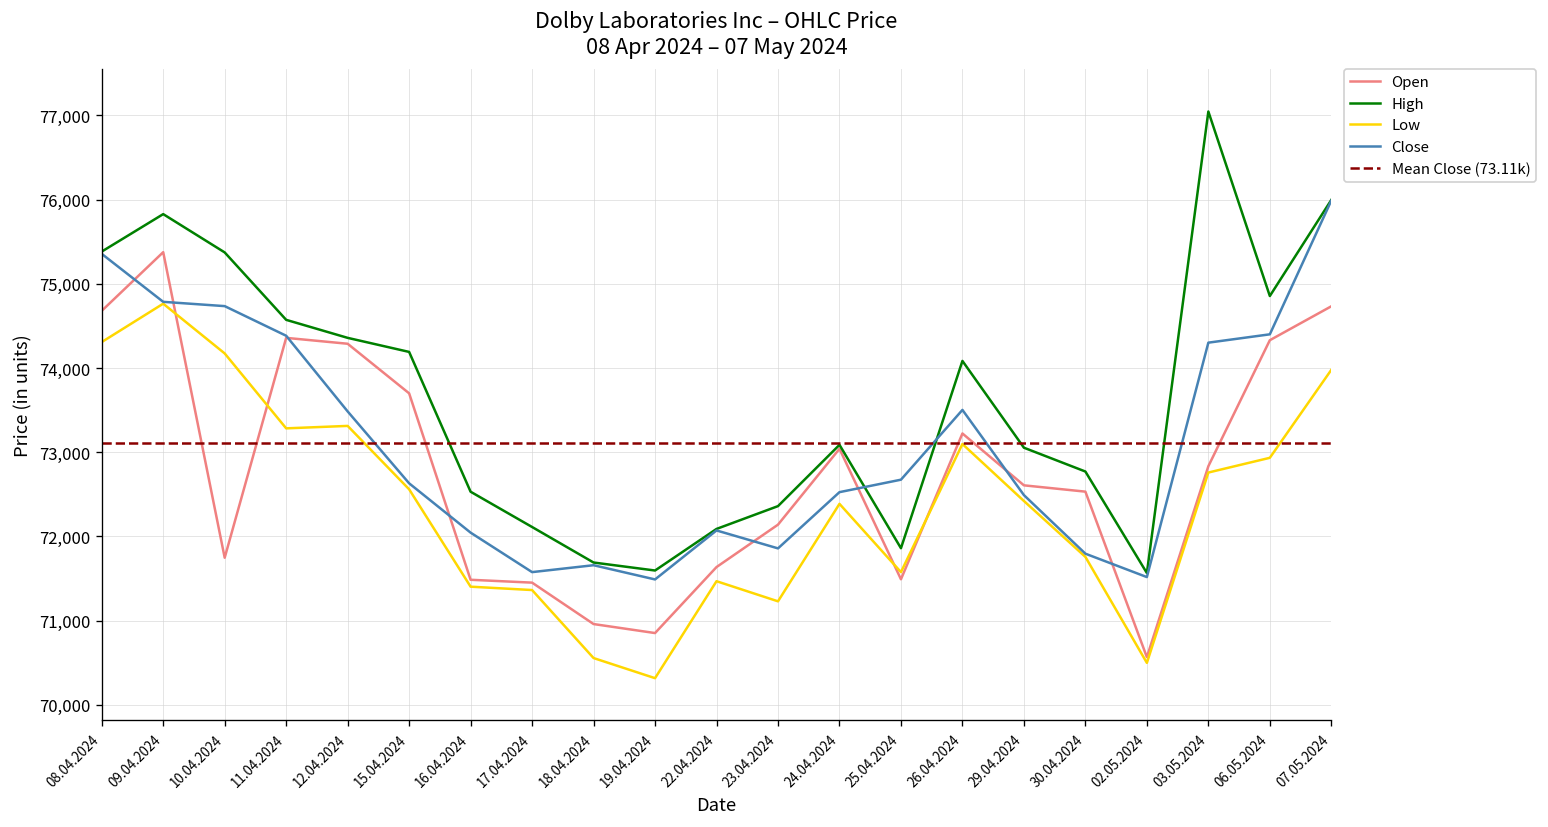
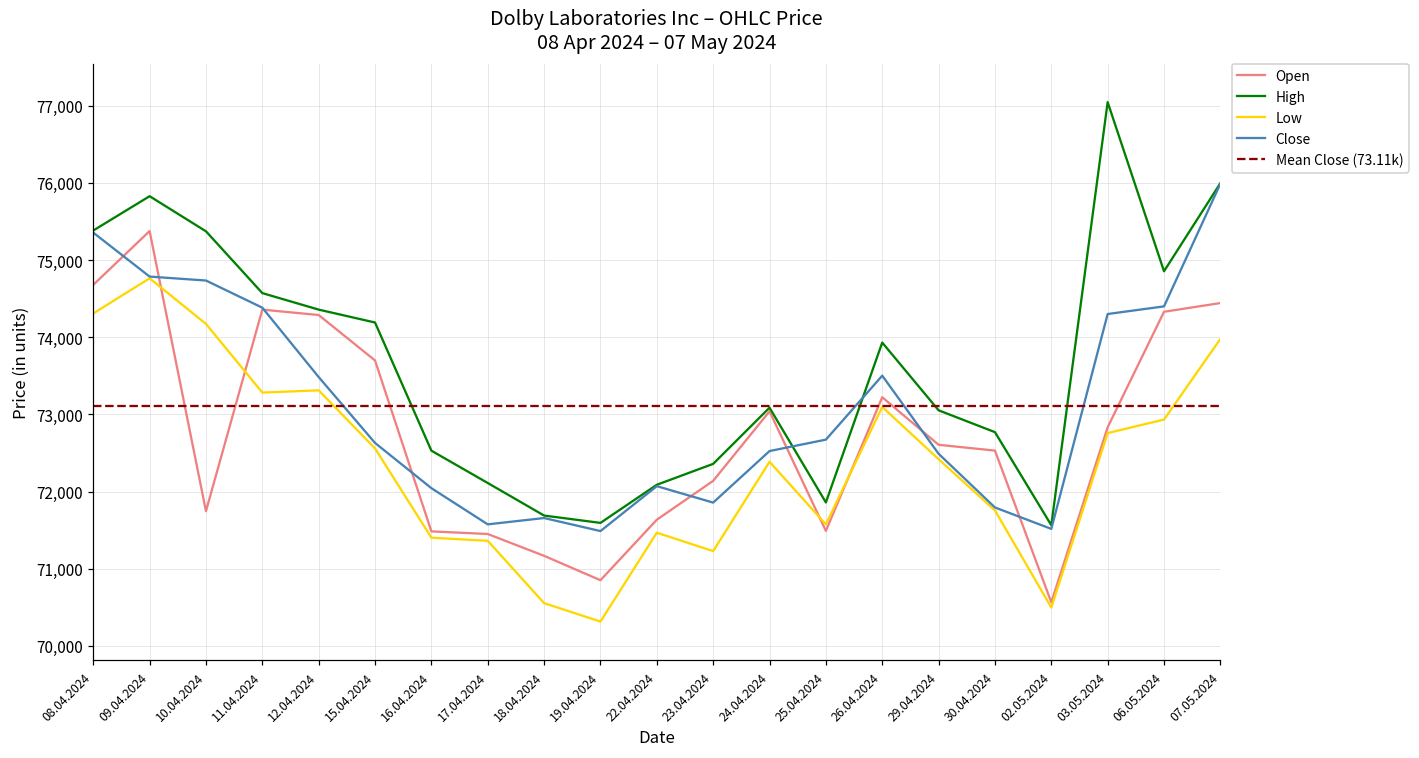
Open, 18.04.2024: 71,000 -> 71,200
High, 26.04.2024: 74,100 -> 73,900
Open, 07.05.2024: 74,700 -> 74,400
